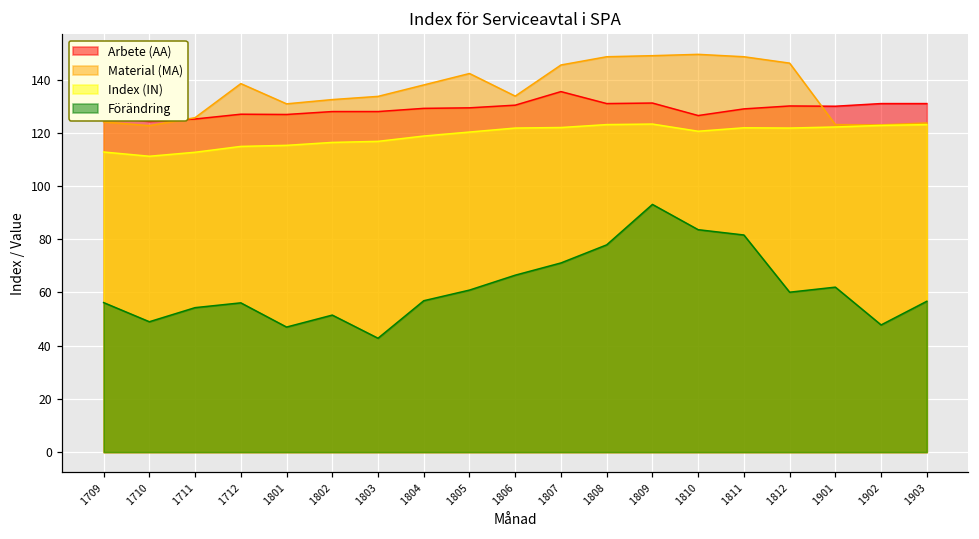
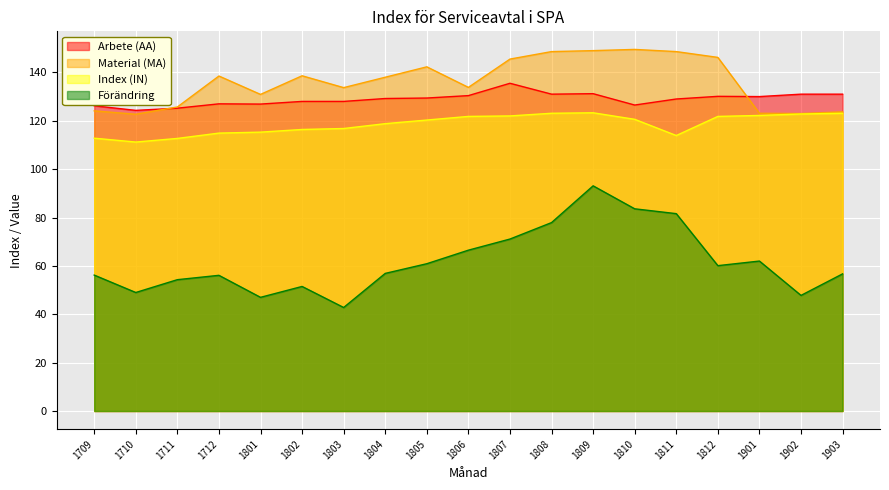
Material (MA), 1802: 133 -> 139
Index (IN), 1811: 122 -> 114
